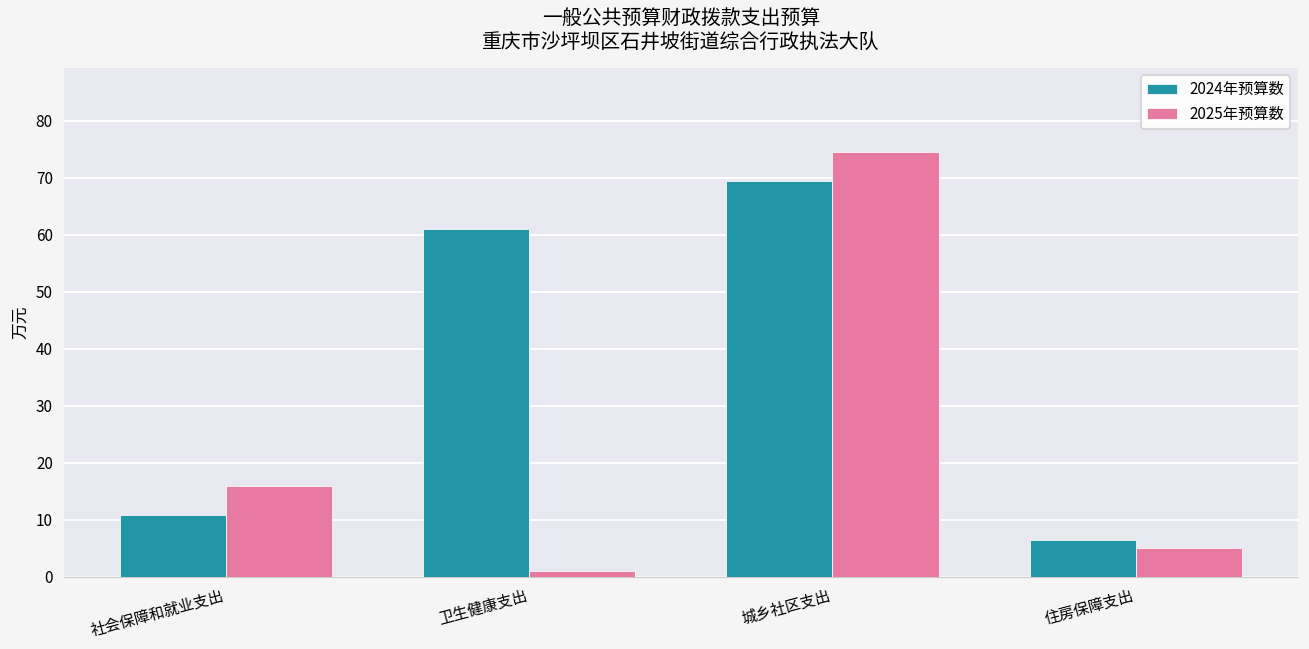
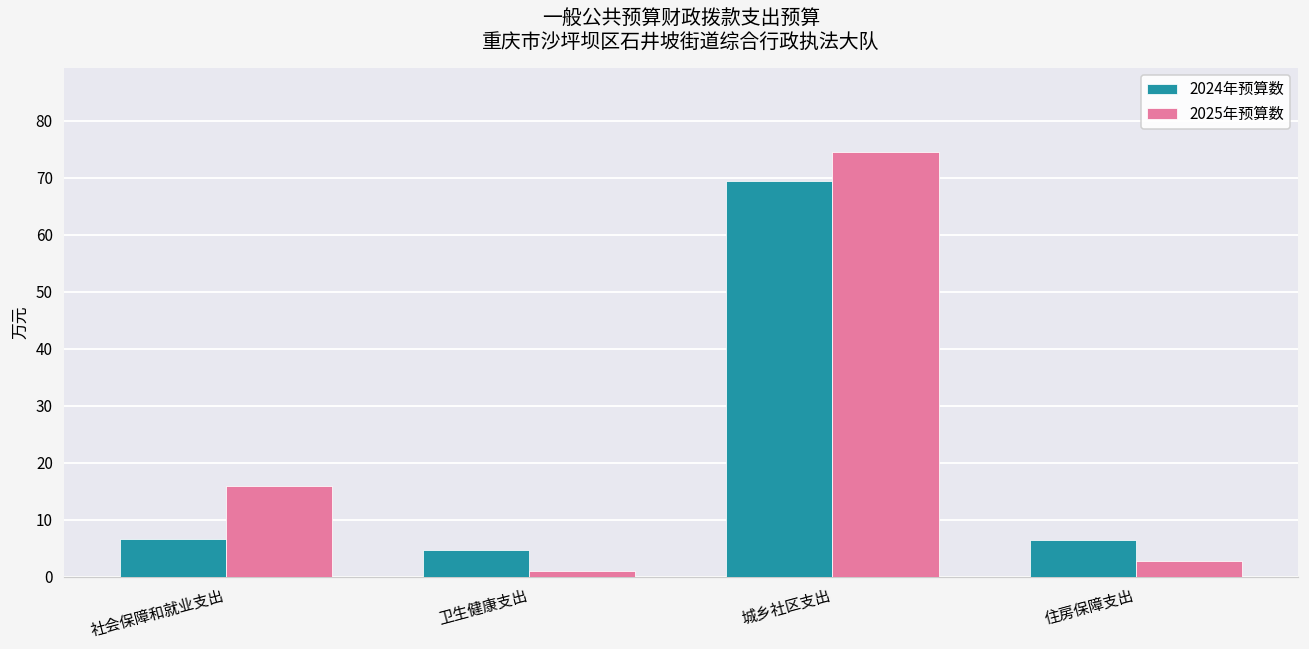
2024年预算数, 社会保障和就业支出: 11 -> 7
2024年预算数, 卫生健康支出: 61 -> 5
2025年预算数, 住房保障支出: 5 -> 3
